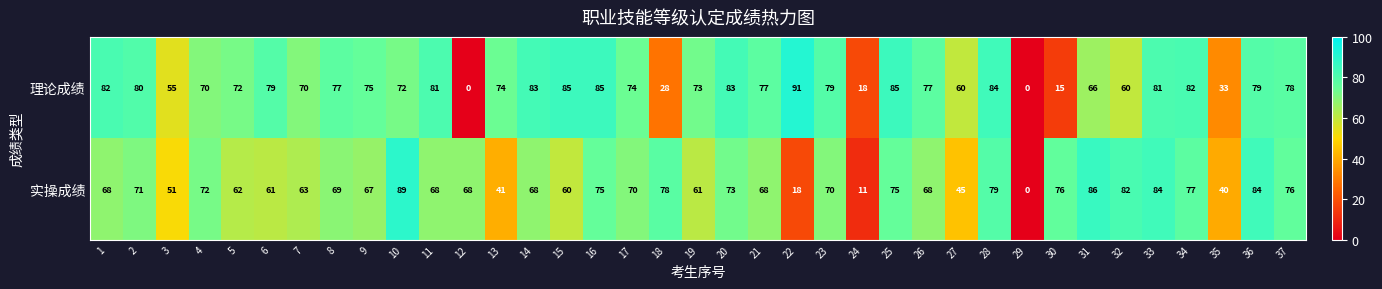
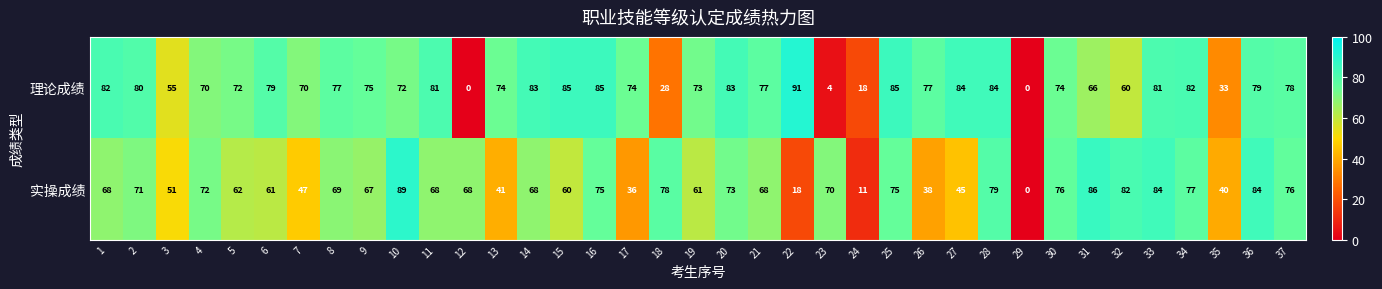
理论成绩, 23: 79 -> 4
理论成绩, 27: 60 -> 84
理论成绩, 30: 15 -> 74
实操成绩, 7: 63 -> 47
实操成绩, 17: 70 -> 36
实操成绩, 26: 68 -> 38
